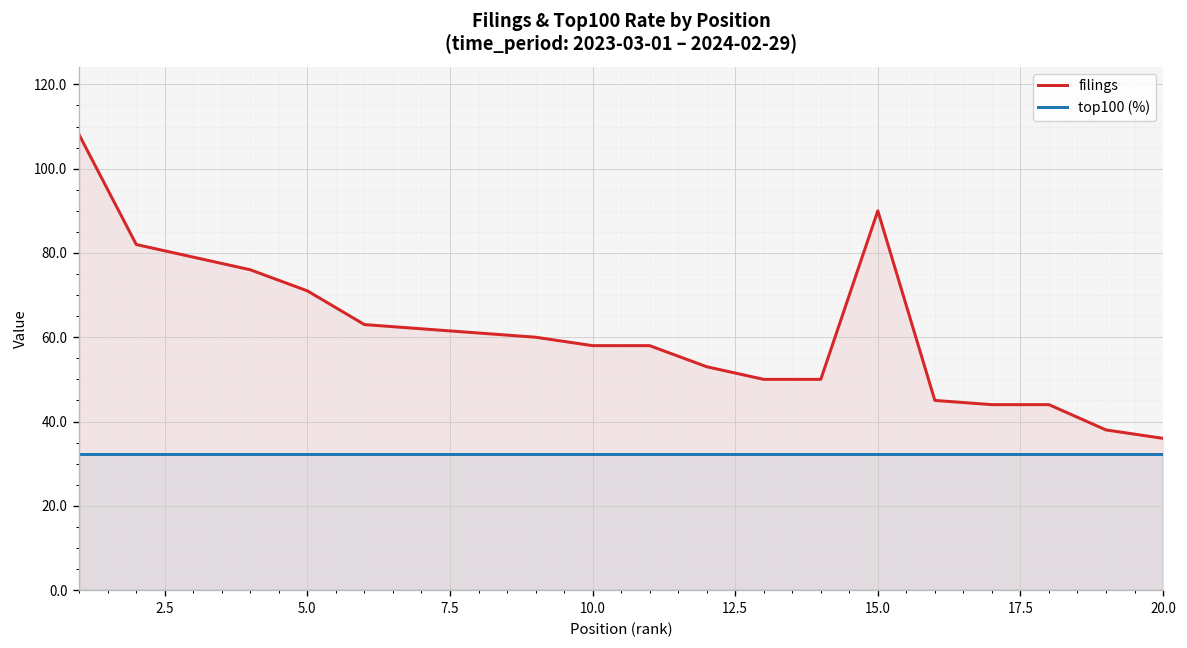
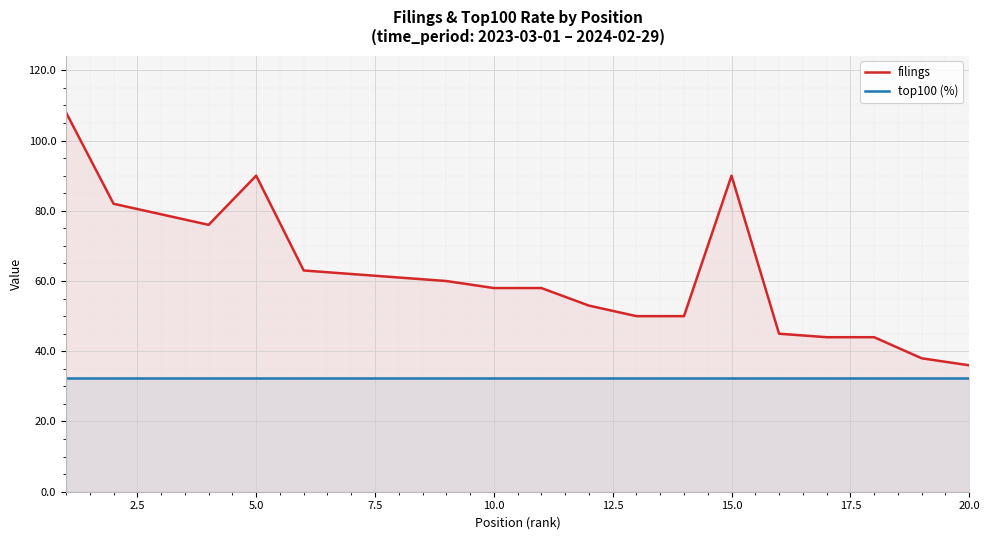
filings, 5.0: 71 -> 90
